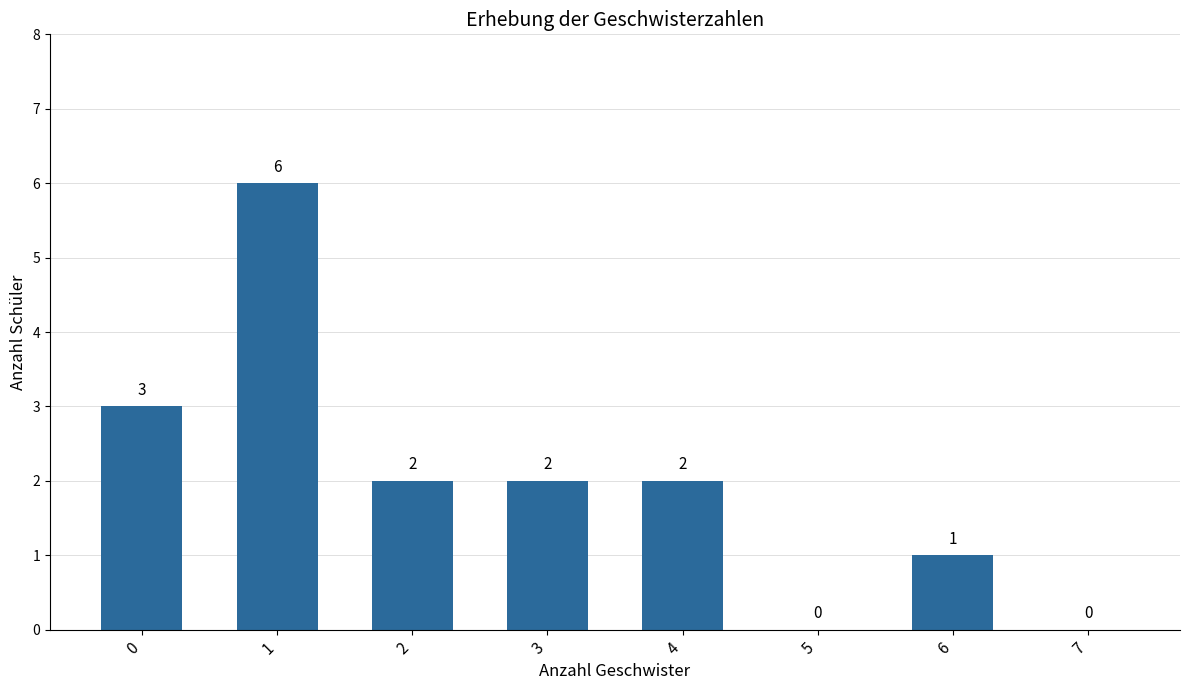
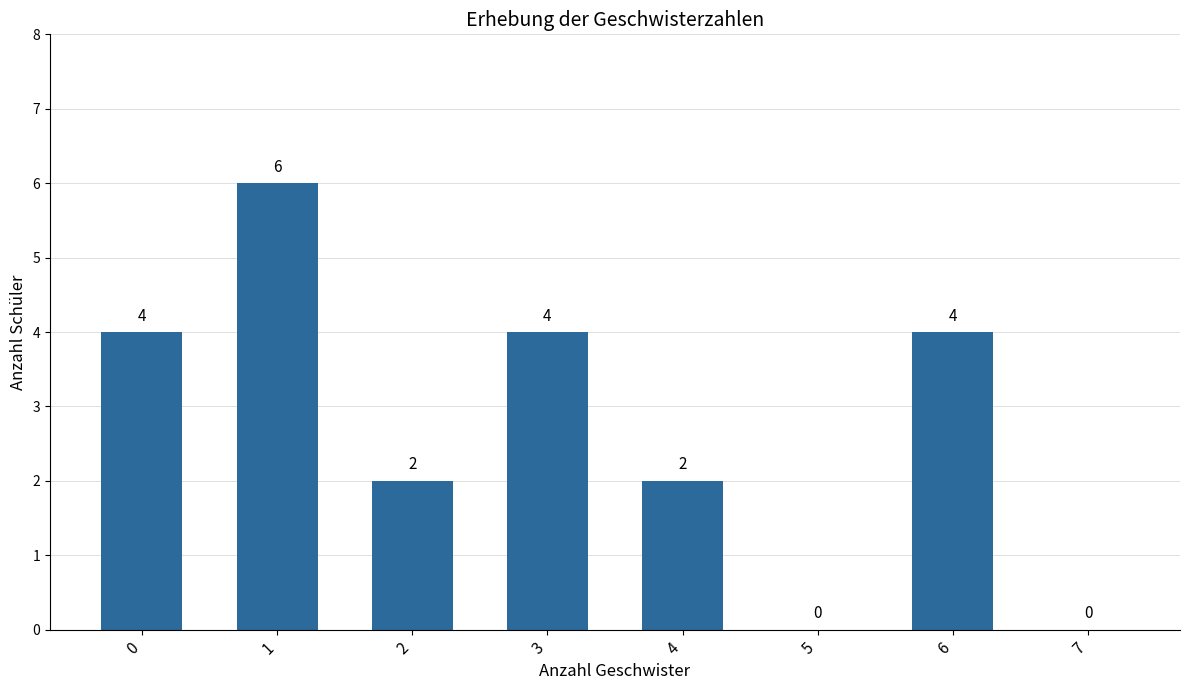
0: 3 -> 4
3: 2 -> 4
6: 1 -> 4
